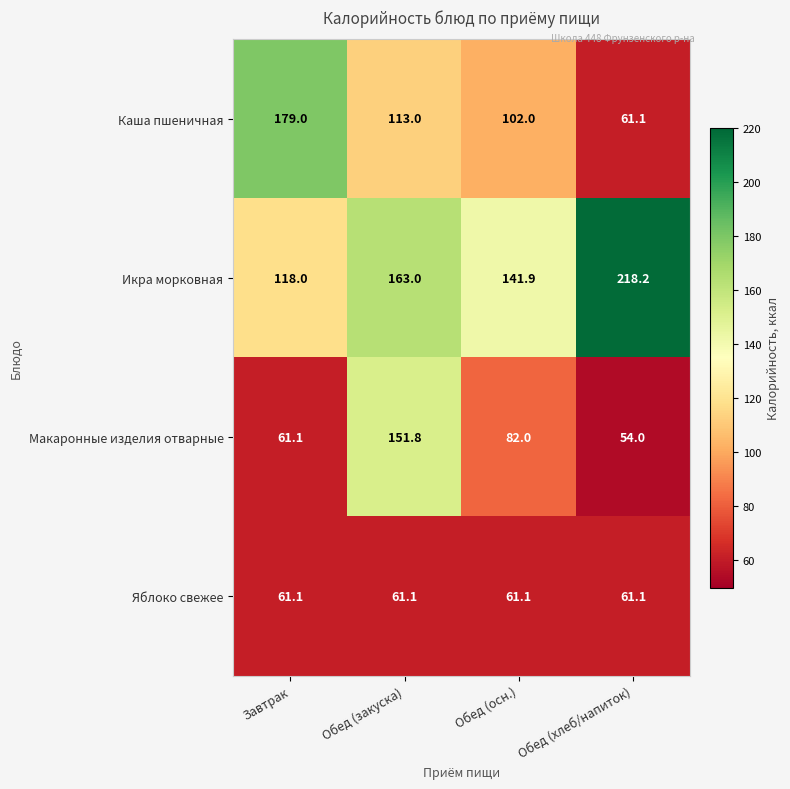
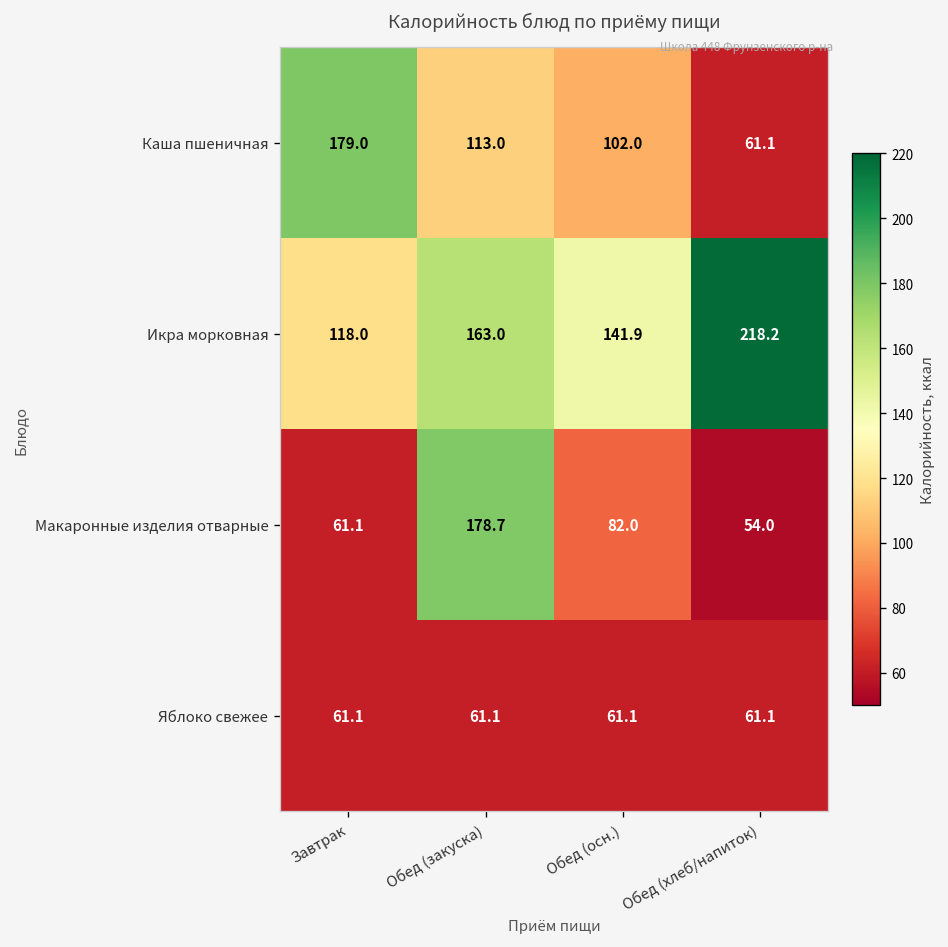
Макаронные изделия отварные, Обед (закуска): 151.8 -> 178.7
